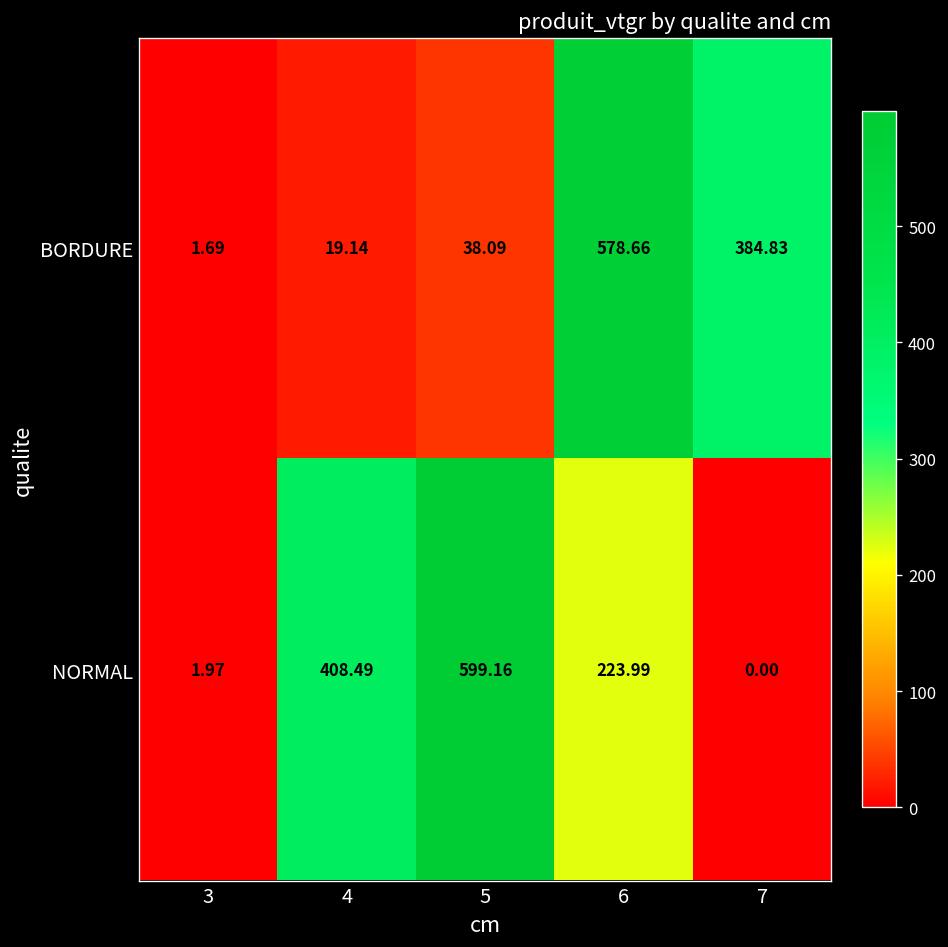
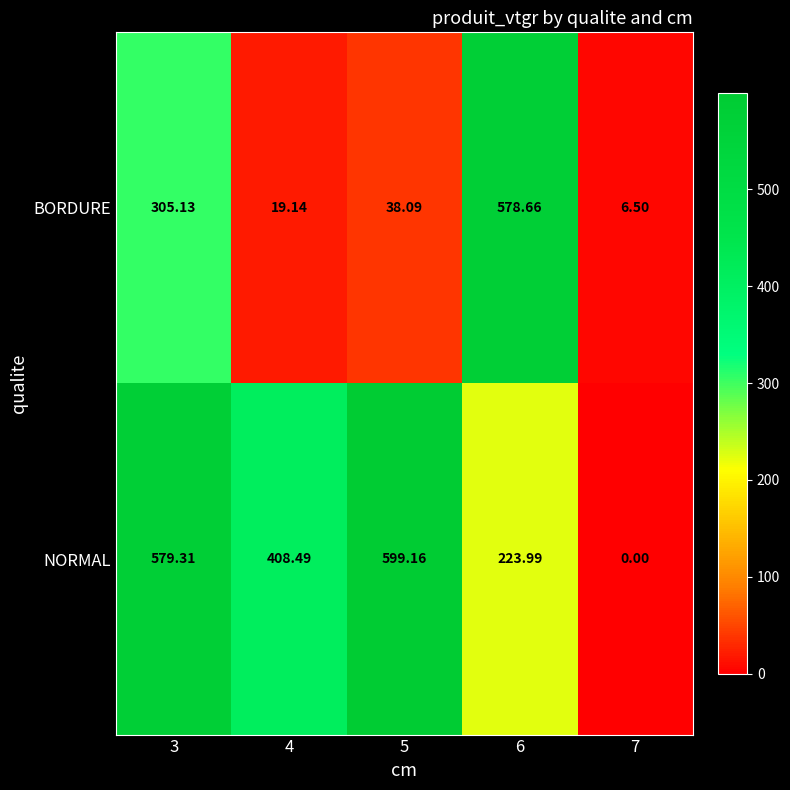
BORDURE, 3: 1.69 -> 305.13
BORDURE, 7: 384.83 -> 6.50
NORMAL, 3: 1.97 -> 579.31
